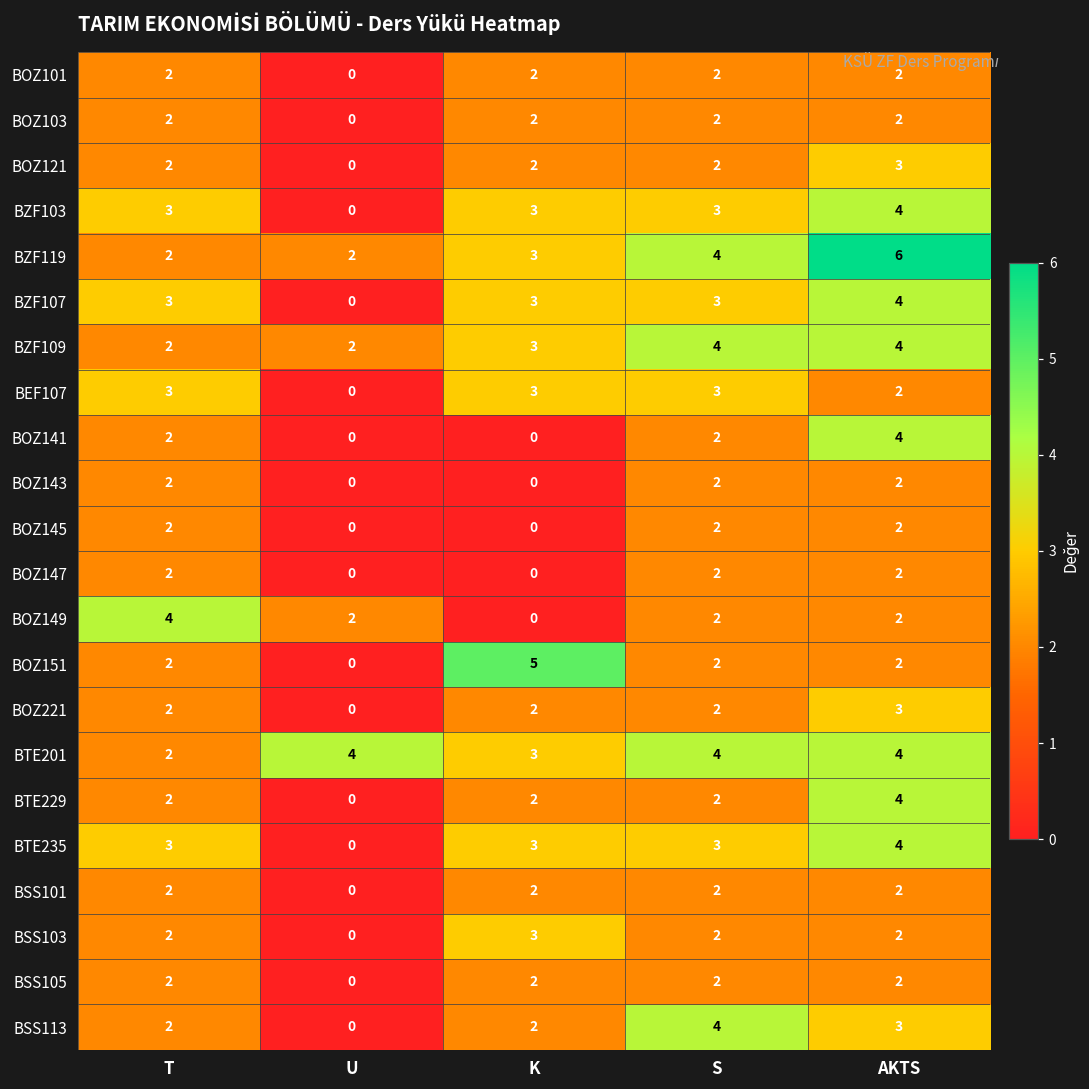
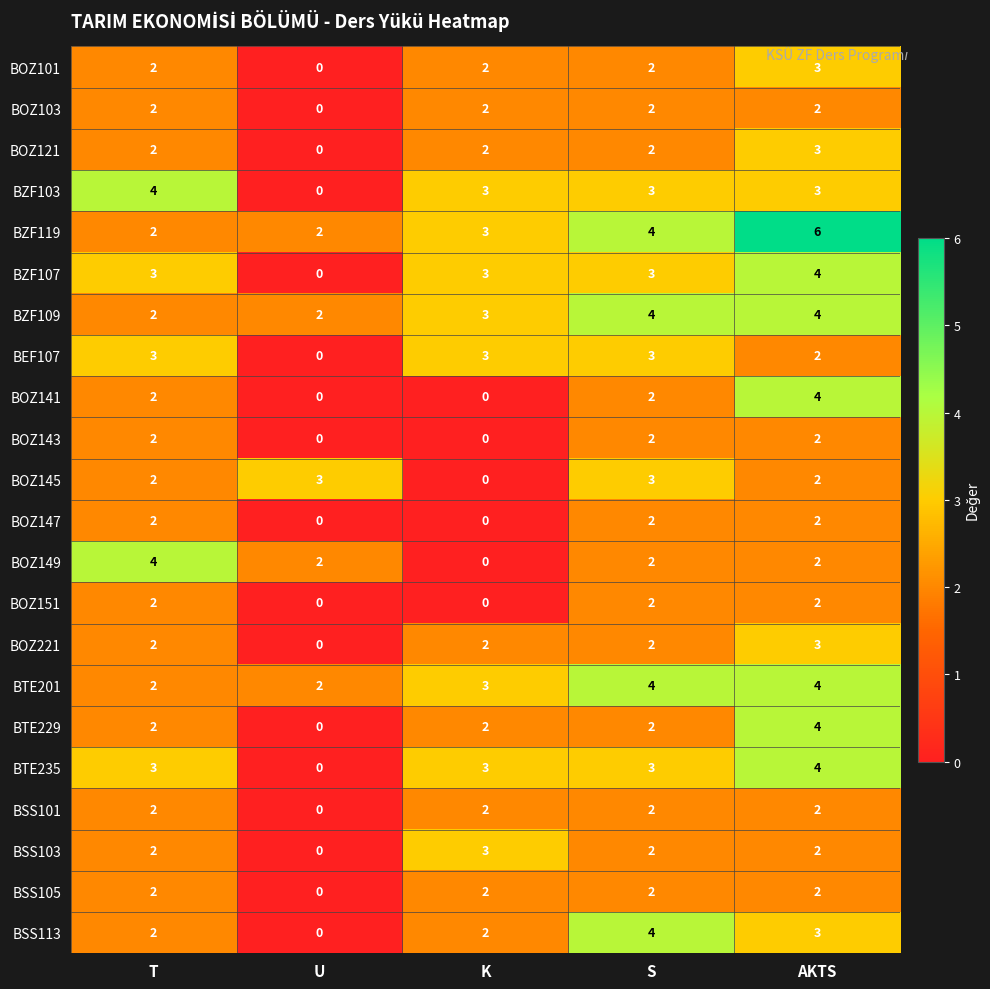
BOZ101, AKTS: 2 -> 3
BZF103, T: 3 -> 4
BZF103, AKTS: 4 -> 3
BOZ145, U: 0 -> 3
BOZ145, S: 2 -> 3
BOZ151, K: 5 -> 0
BTE201, U: 4 -> 2
